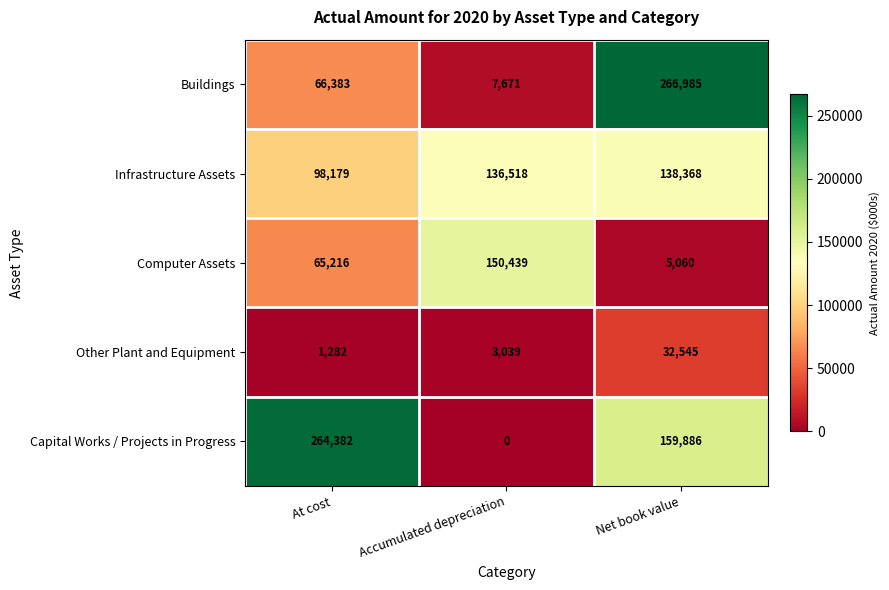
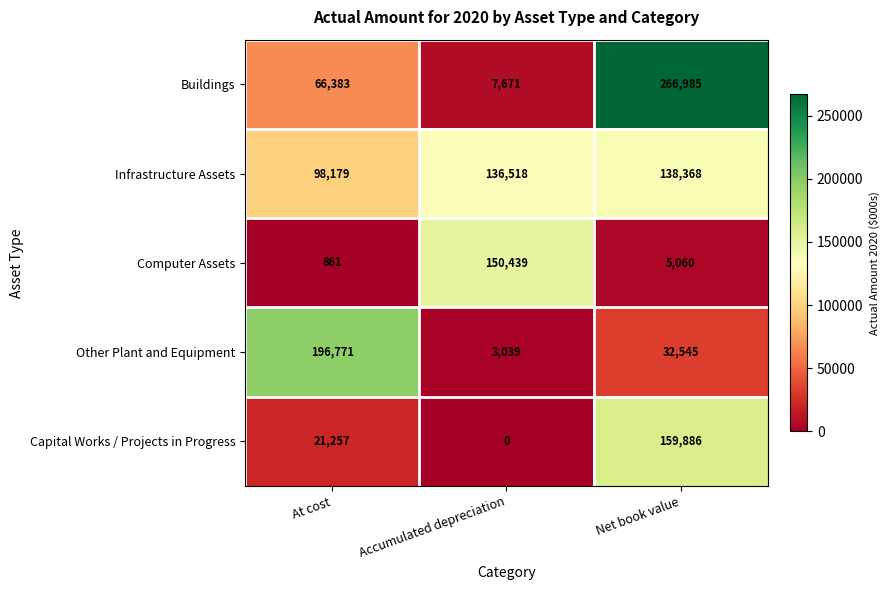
Computer Assets, At cost: 65,216 -> 861
Other Plant and Equipment, At cost: 1,282 -> 196,771
Capital Works / Projects in Progress, At cost: 264,382 -> 21,257
